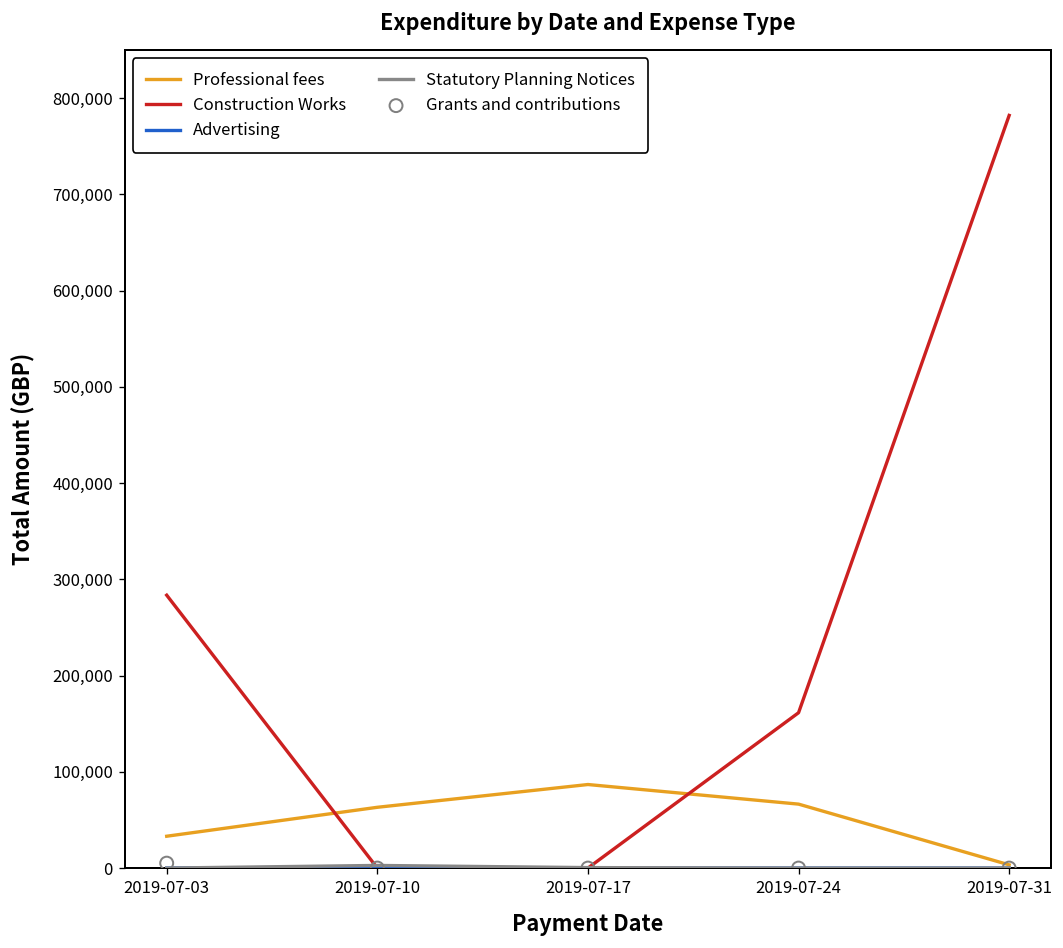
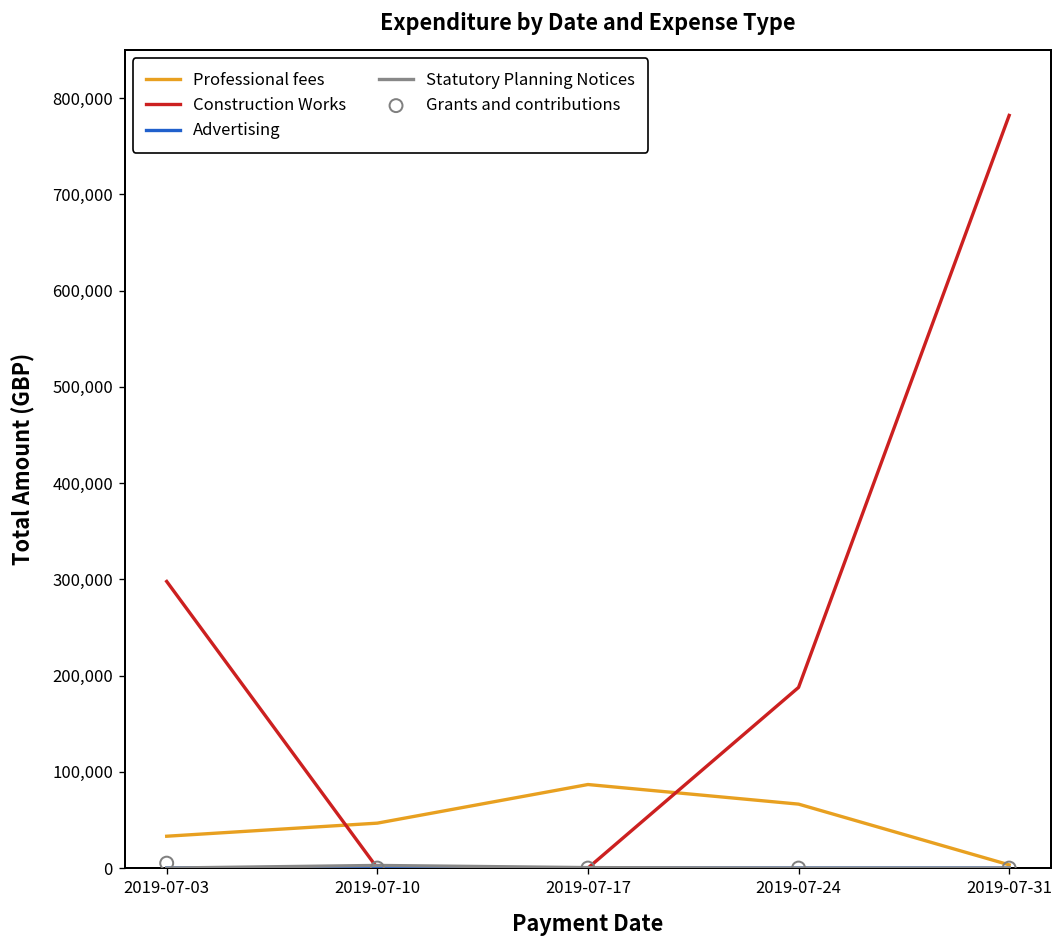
Construction Works, 2019-07-03: 280,000 -> 300,000
Professional fees, 2019-07-10: 60,000 -> 50,000
Construction Works, 2019-07-24: 160,000 -> 190,000
